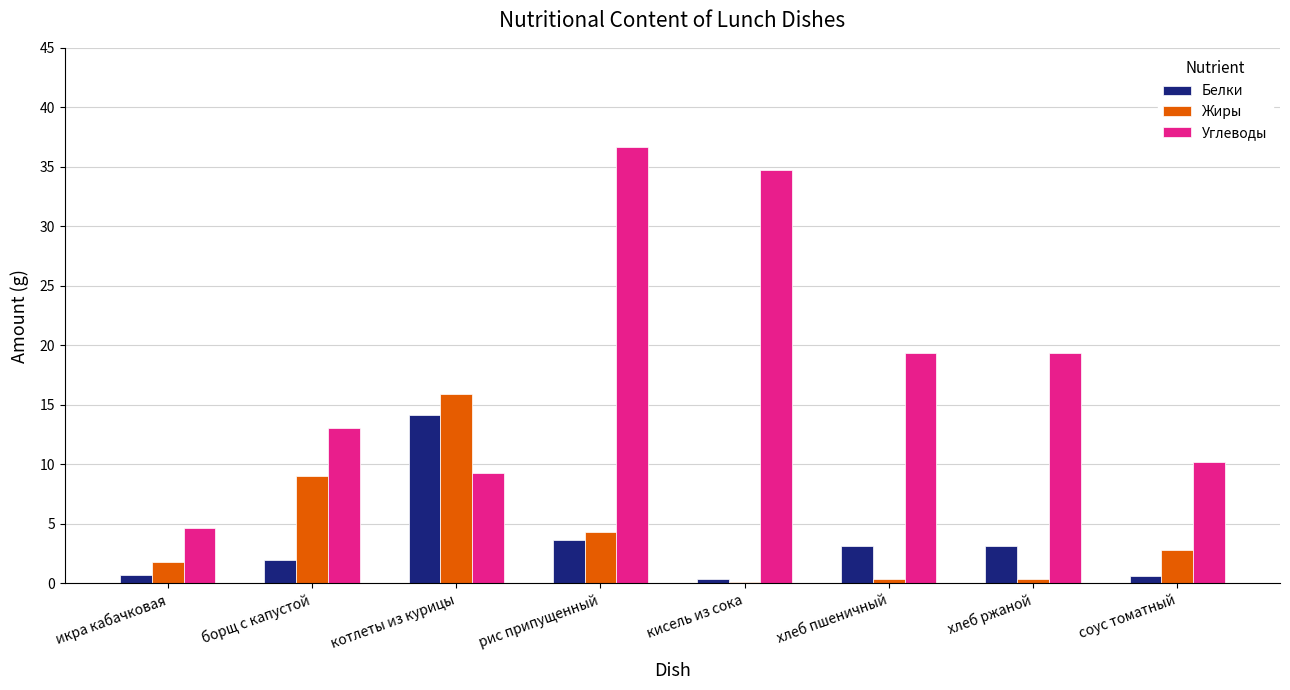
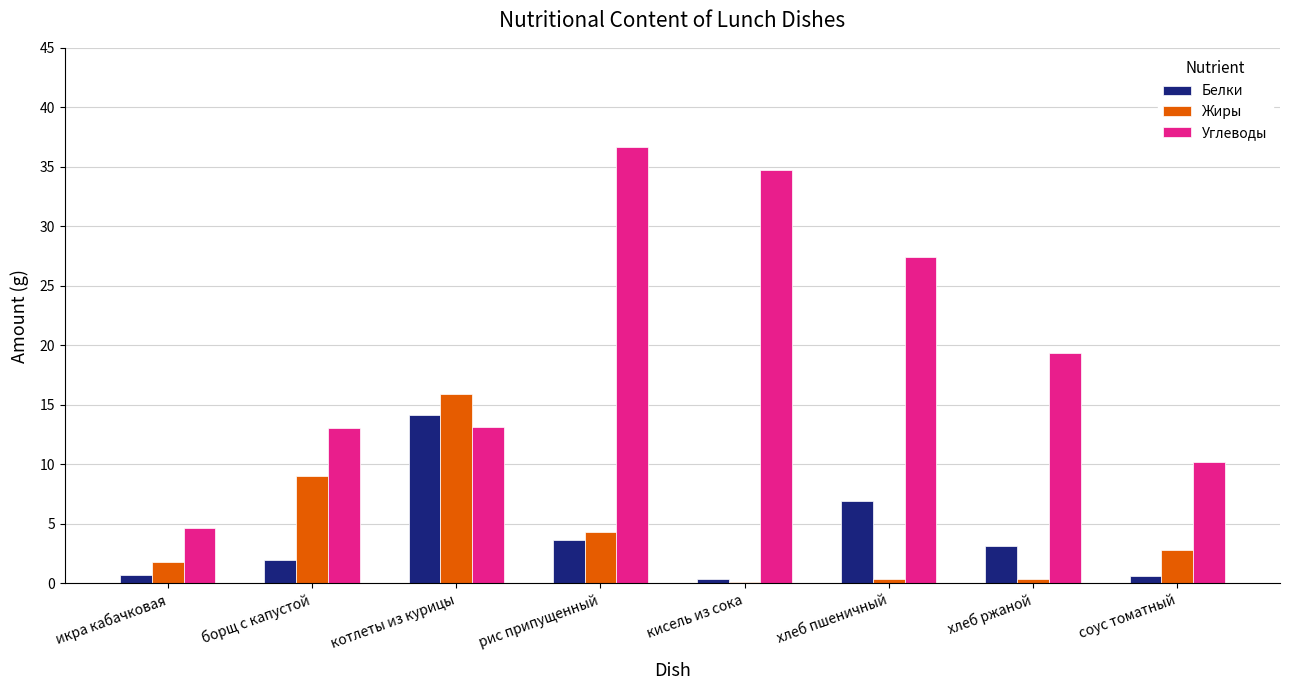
Углеводы, котлеты из курицы: 9.2 -> 13.2
Белки, хлеб пшеничный: 3.2 -> 6.9
Углеводы, хлеб пшеничный: 19.3 -> 27.4
